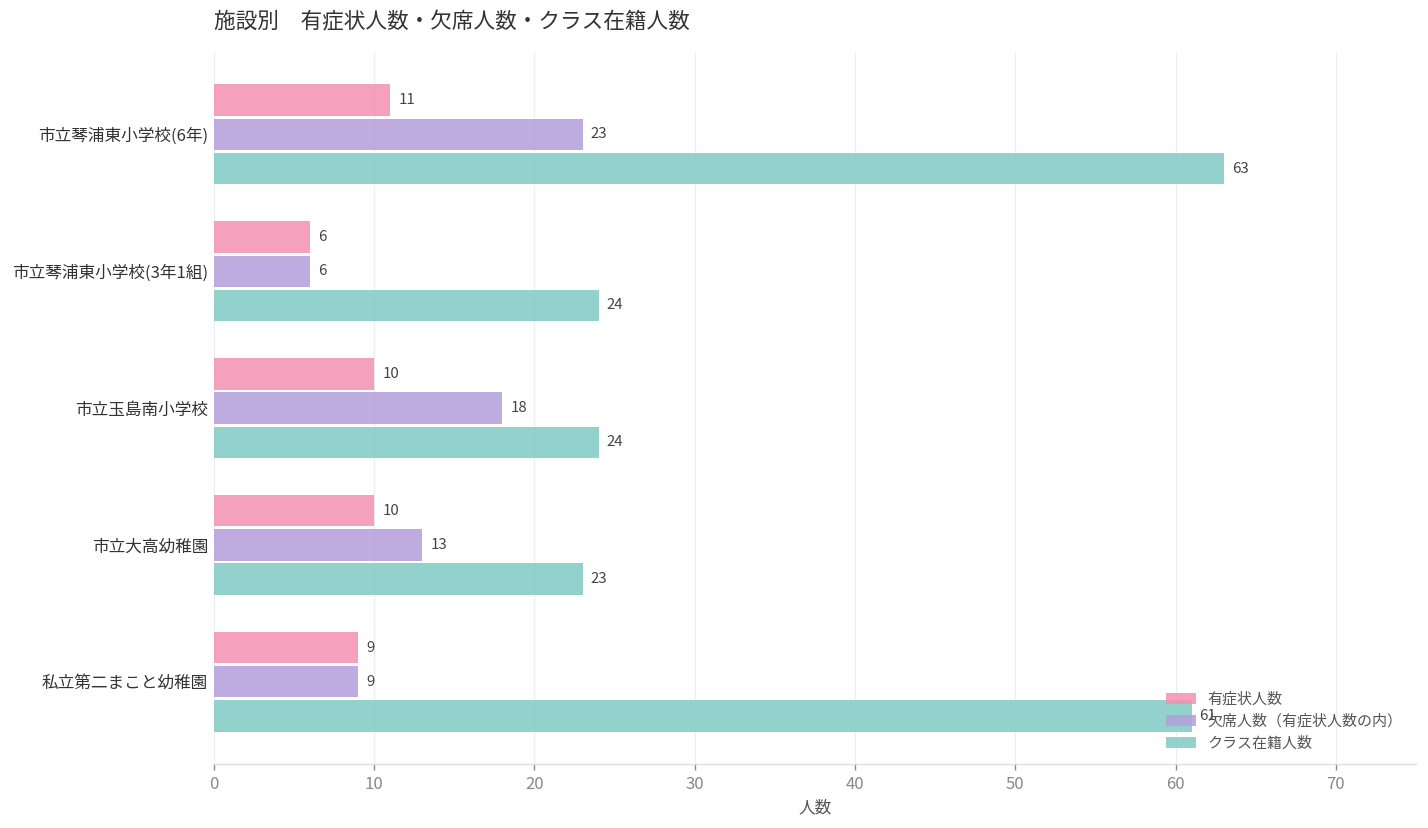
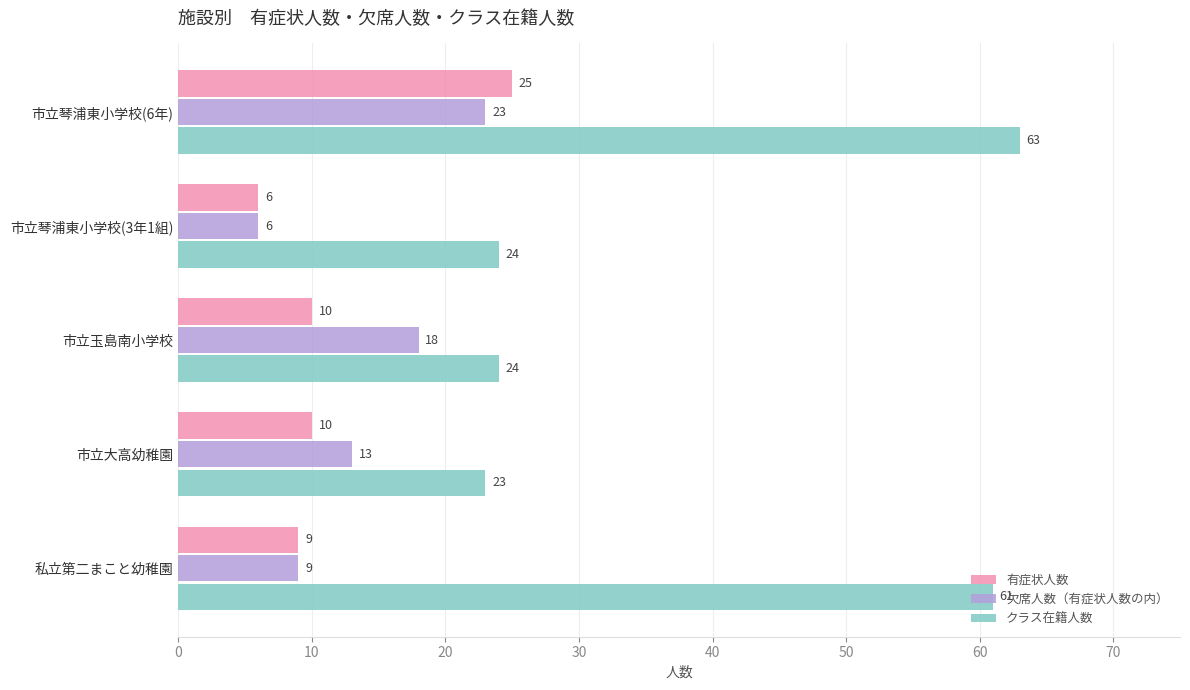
有症状人数, 市立琴浦東小学校(6年): 11 -> 25
